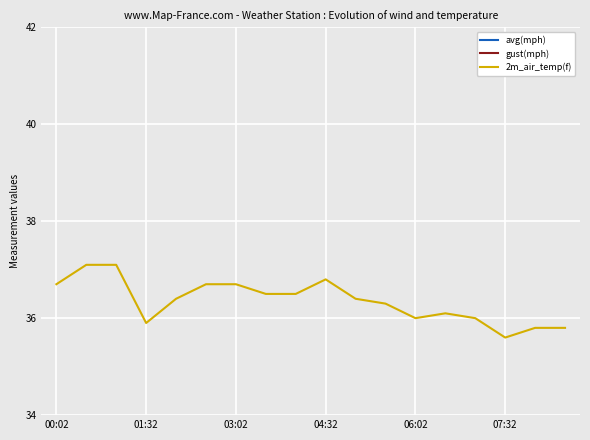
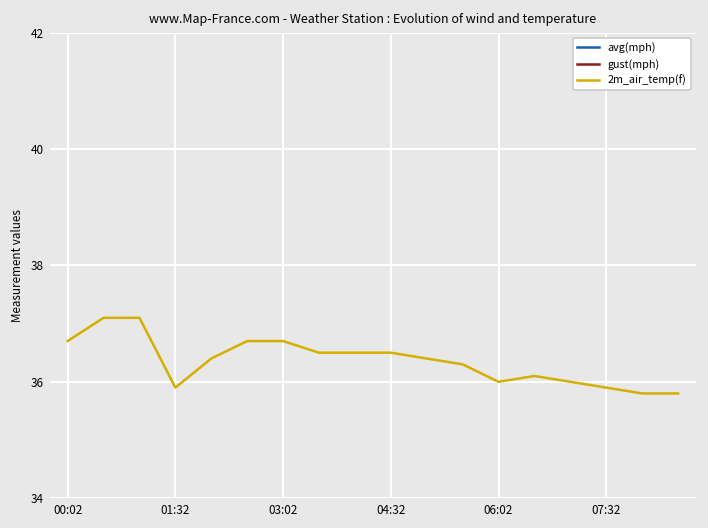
2m_air_temp(f), 04:32: 36.8 -> 36.5
2m_air_temp(f), 07:32: 35.6 -> 35.9
